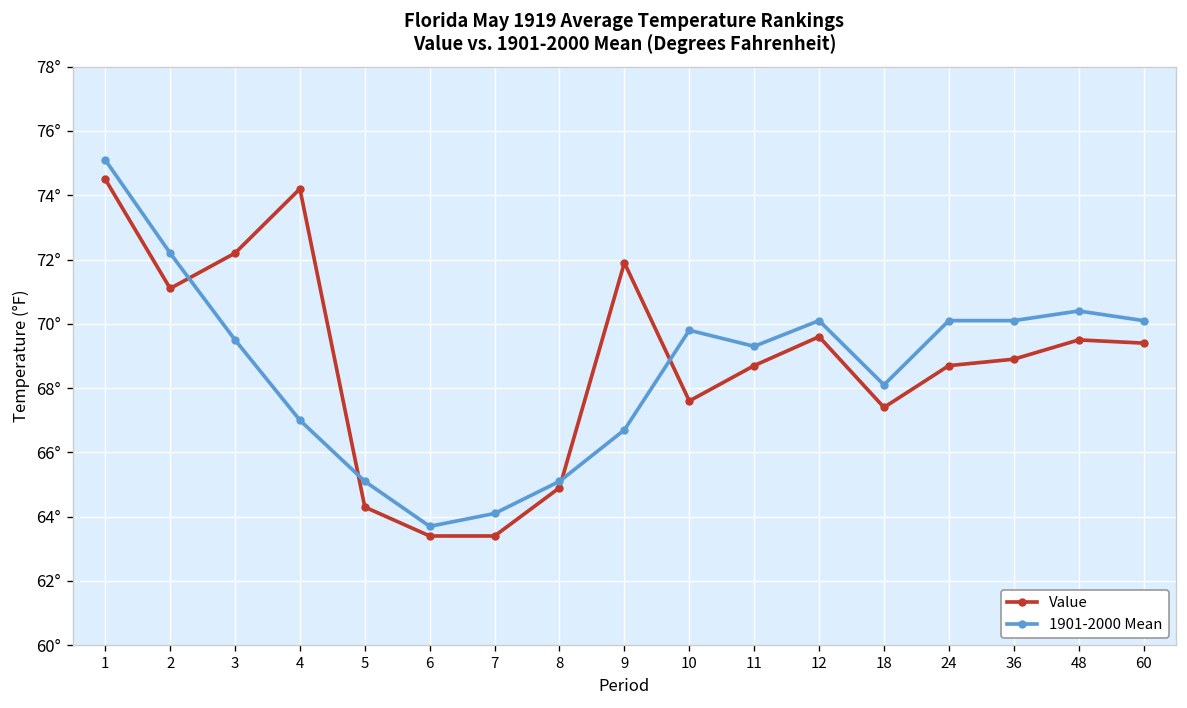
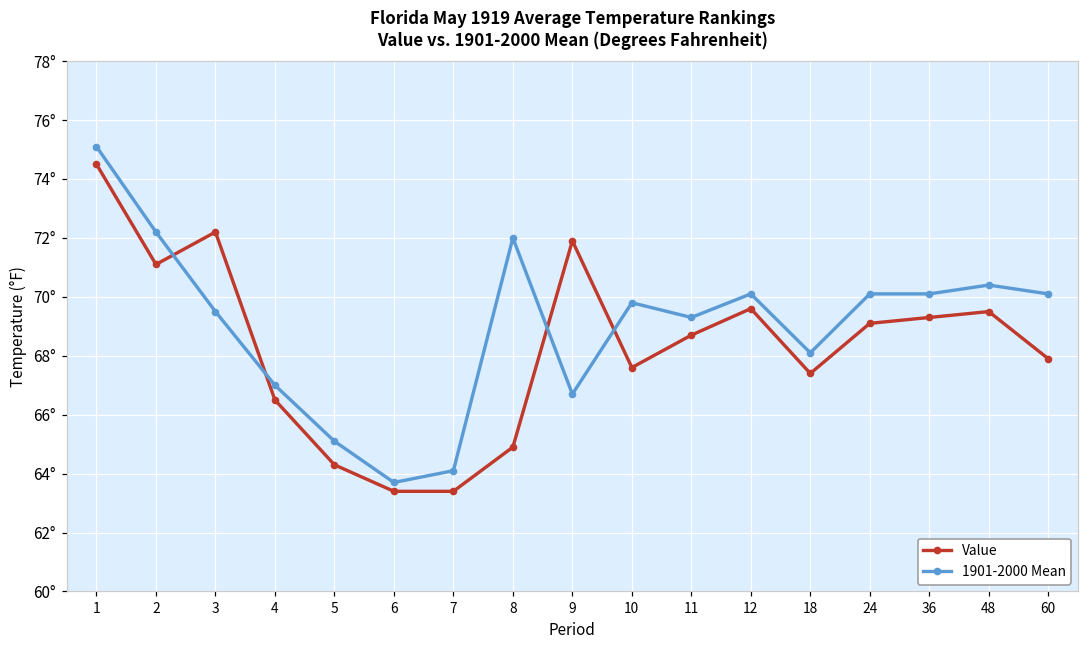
Value, 4: 74.2° -> 66.5°
1901-2000 Mean, 8: 65.1° -> 72.0°
Value, 24: 68.7° -> 69.1°
Value, 36: 68.9° -> 69.3°
Value, 60: 69.4° -> 67.9°
